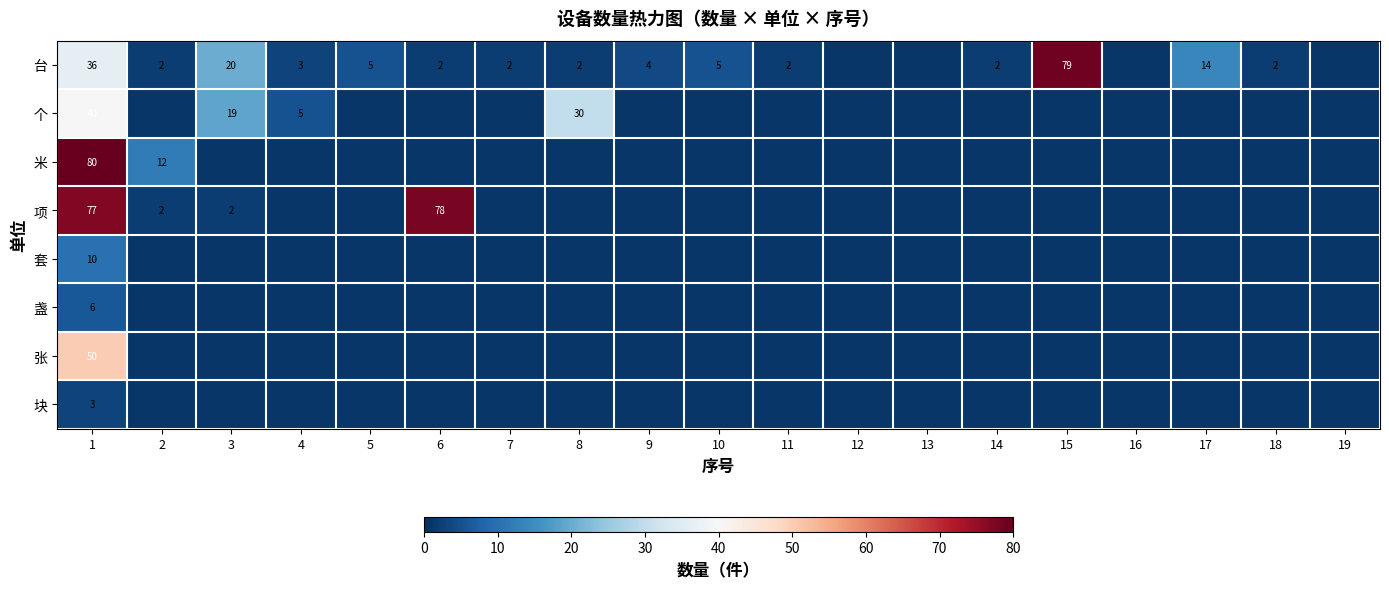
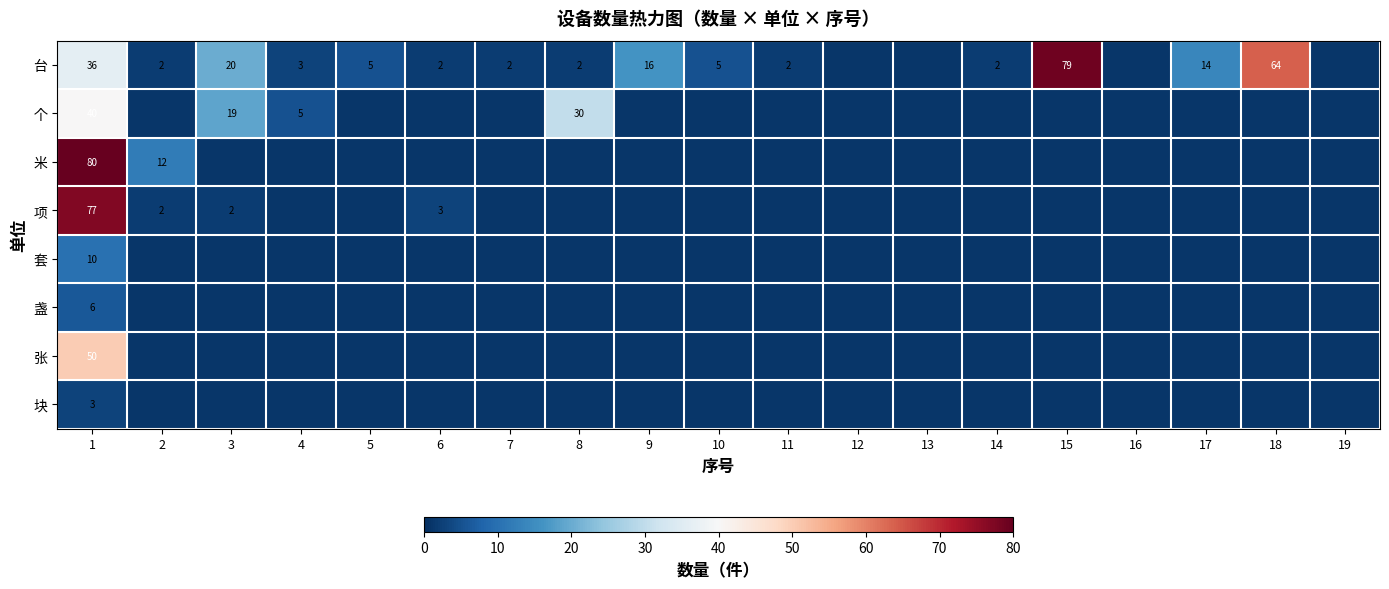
台, 9: 4 -> 16
台, 18: 2 -> 64
项, 6: 78 -> 3
